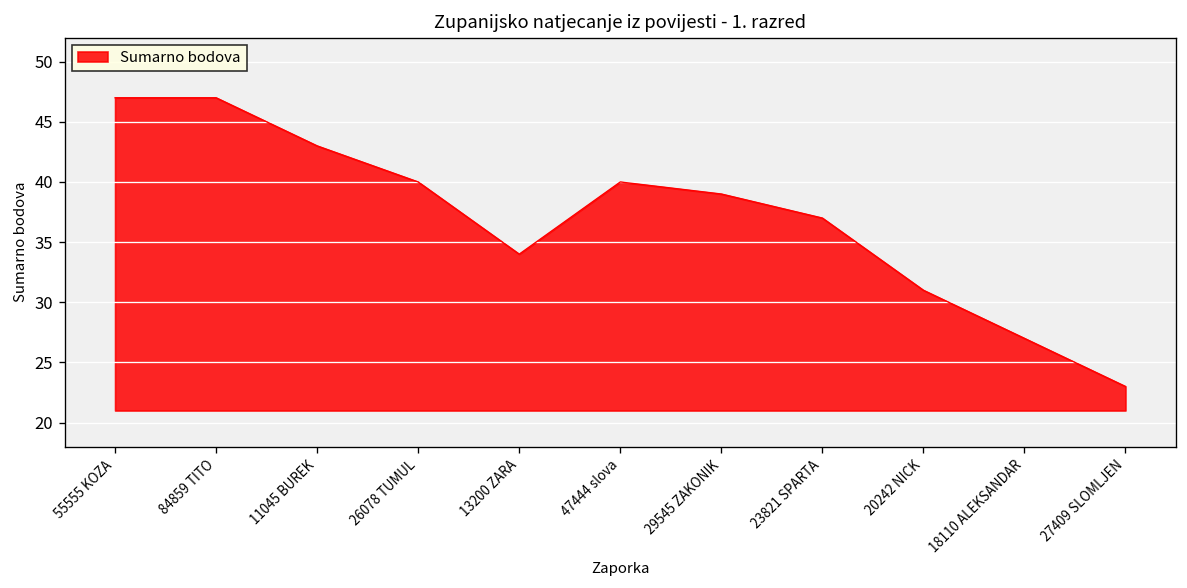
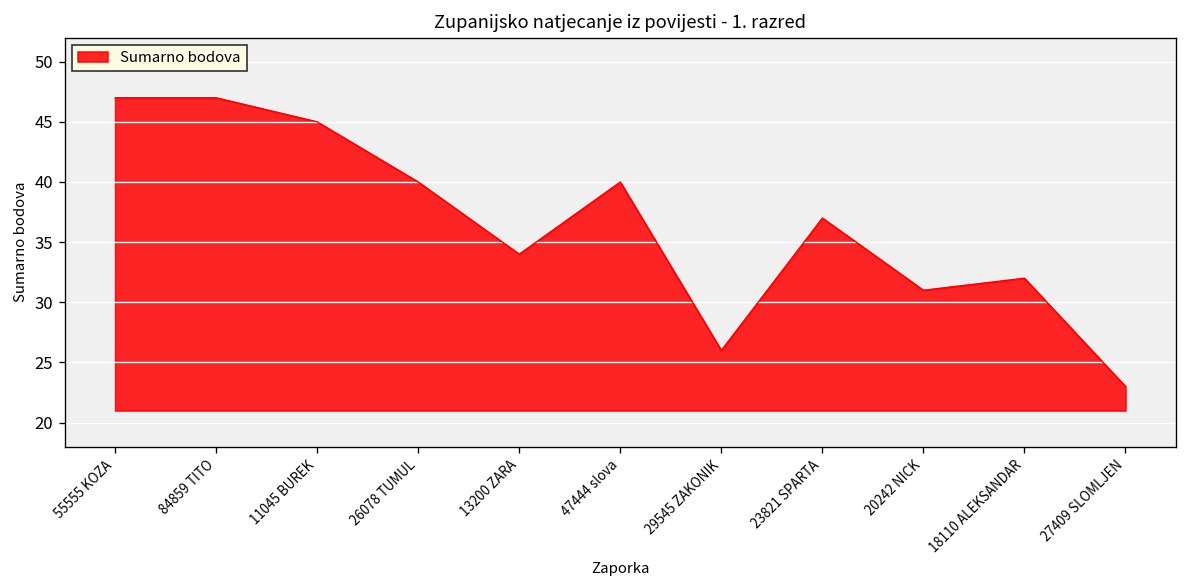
11045 BUREK: 43 -> 45
29545 ZAKONIK: 39 -> 26
18110 ALEKSANDAR: 27 -> 32
